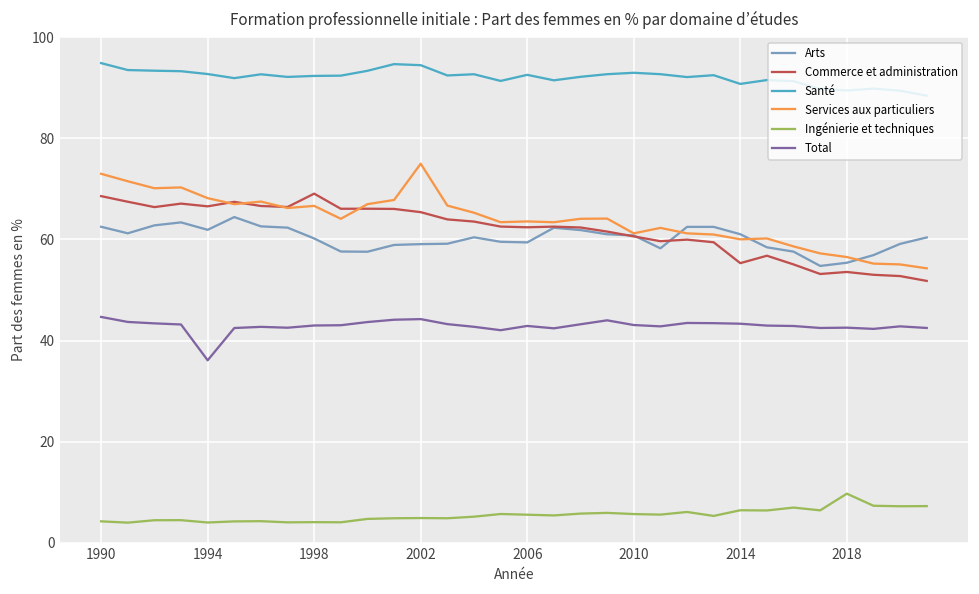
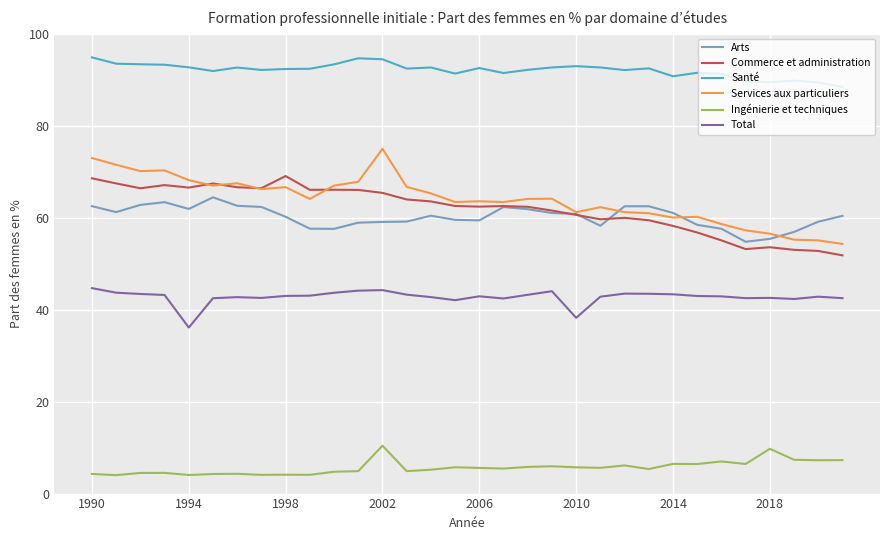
Ingénierie et techniques, 2002: 5 -> 10
Total, 2010: 43 -> 38
Commerce et administration, 2014: 55 -> 58
